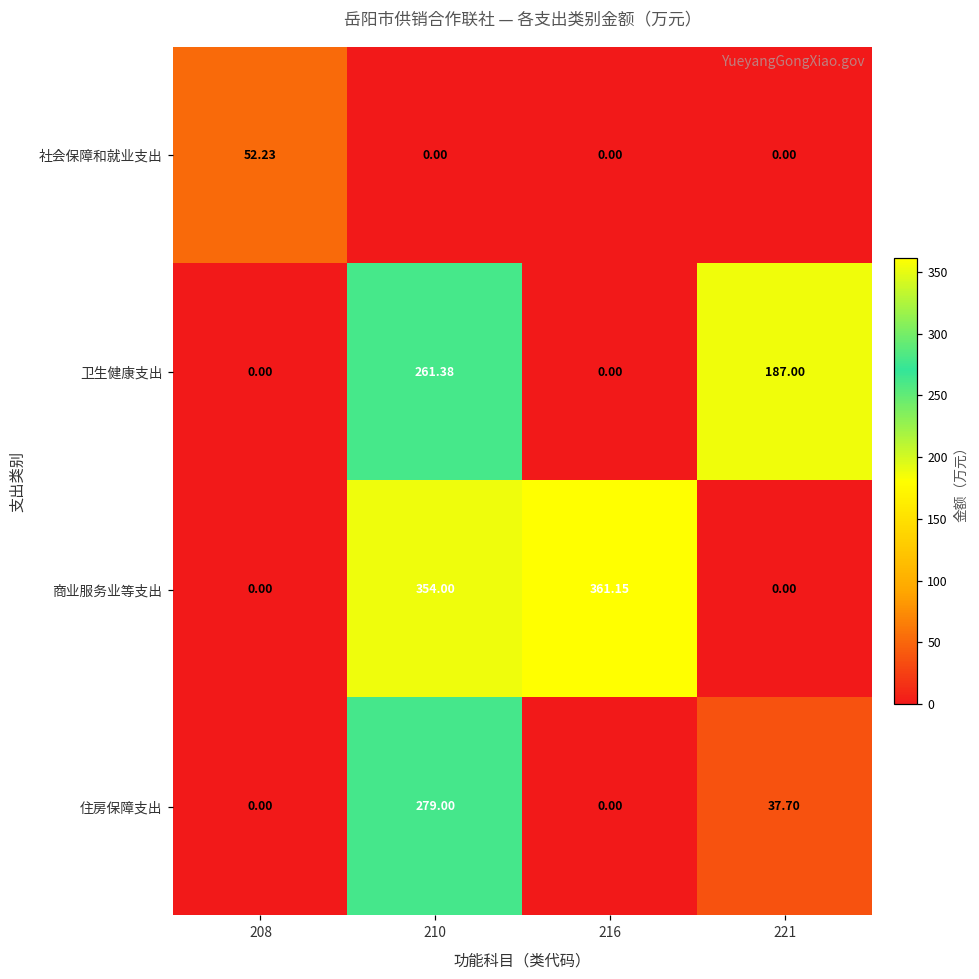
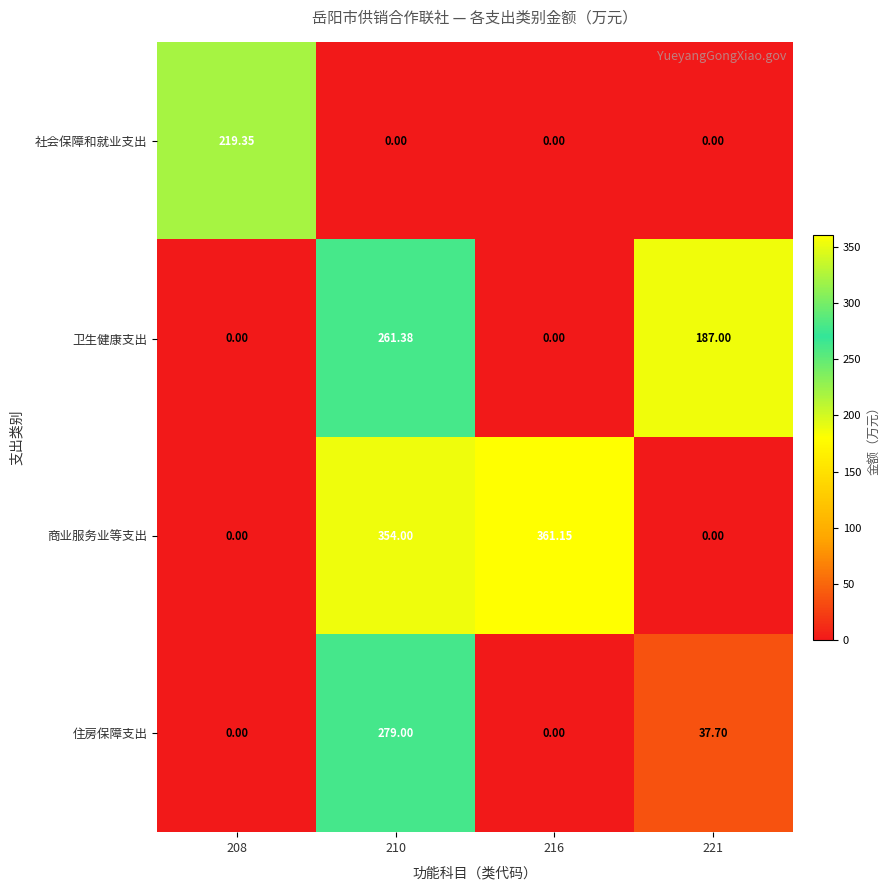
社会保障和就业支出, 208: 52.23 -> 219.35
